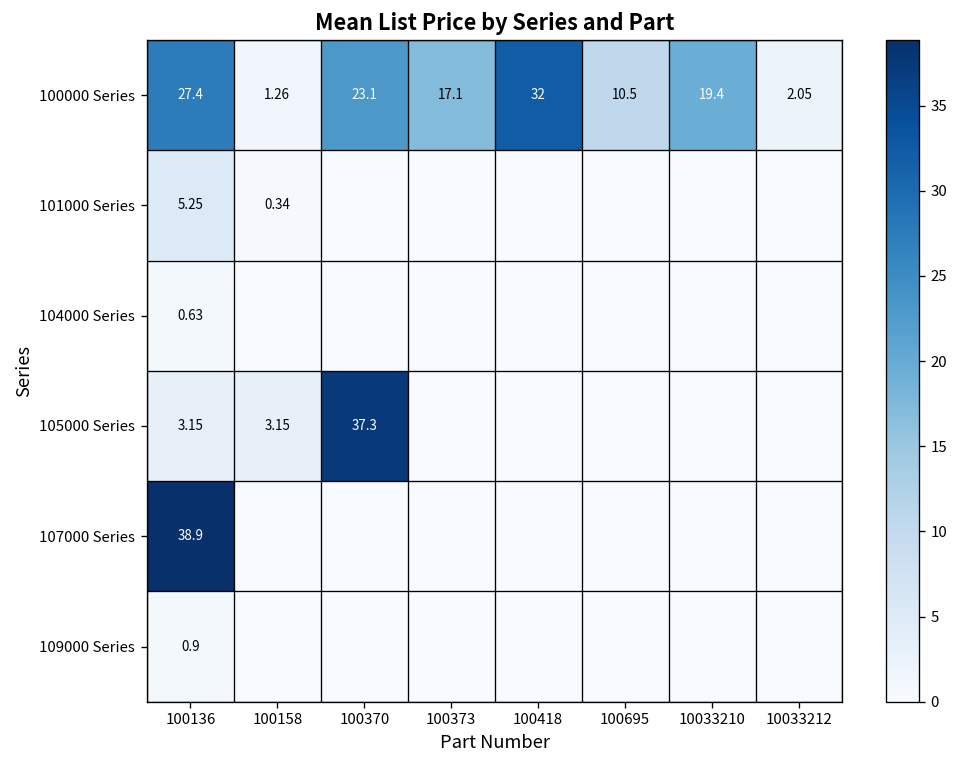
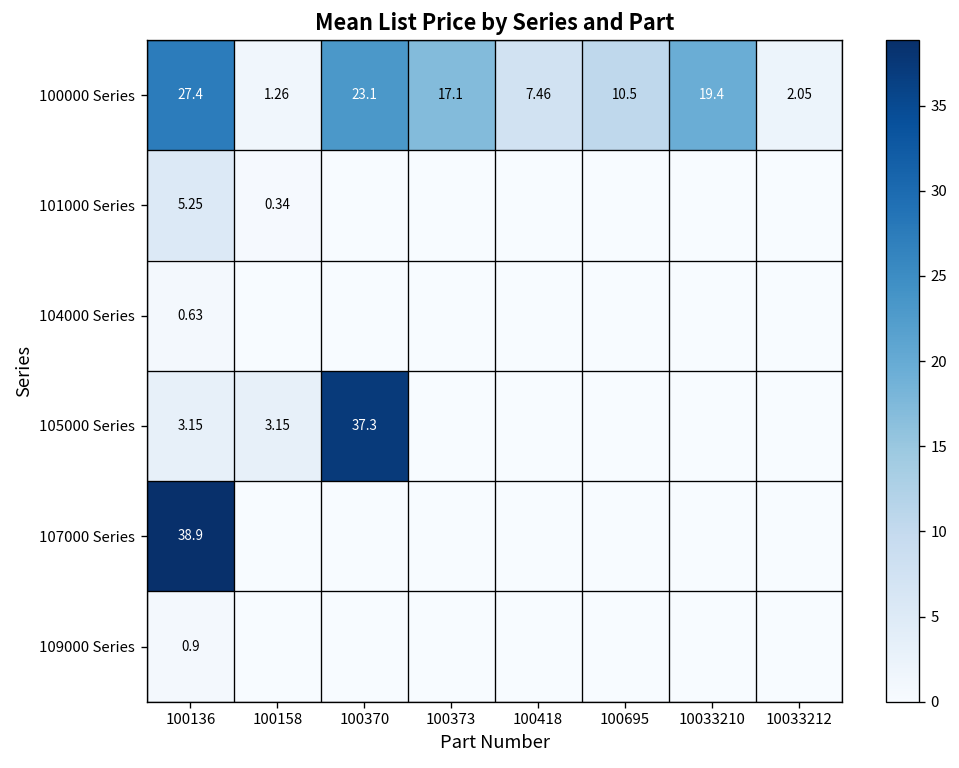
100000 Series, 100418: 32 -> 7.46
